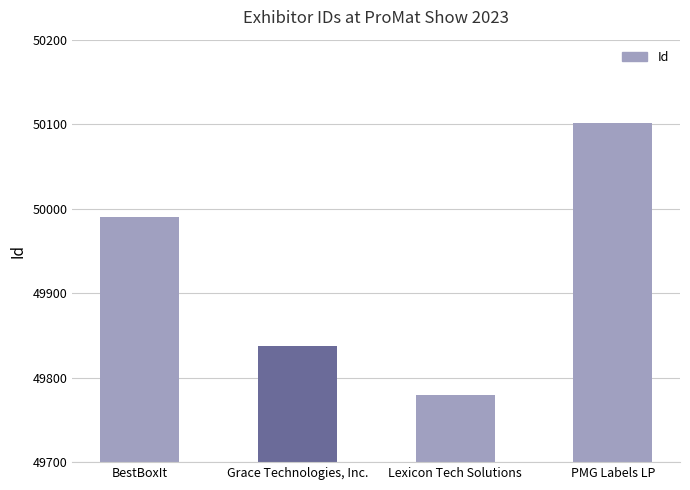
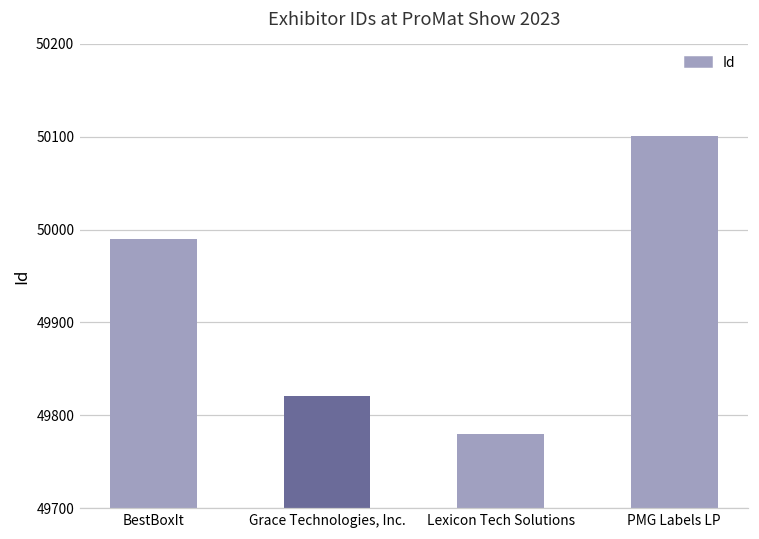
Grace Technologies, Inc.: 49840 -> 49820
